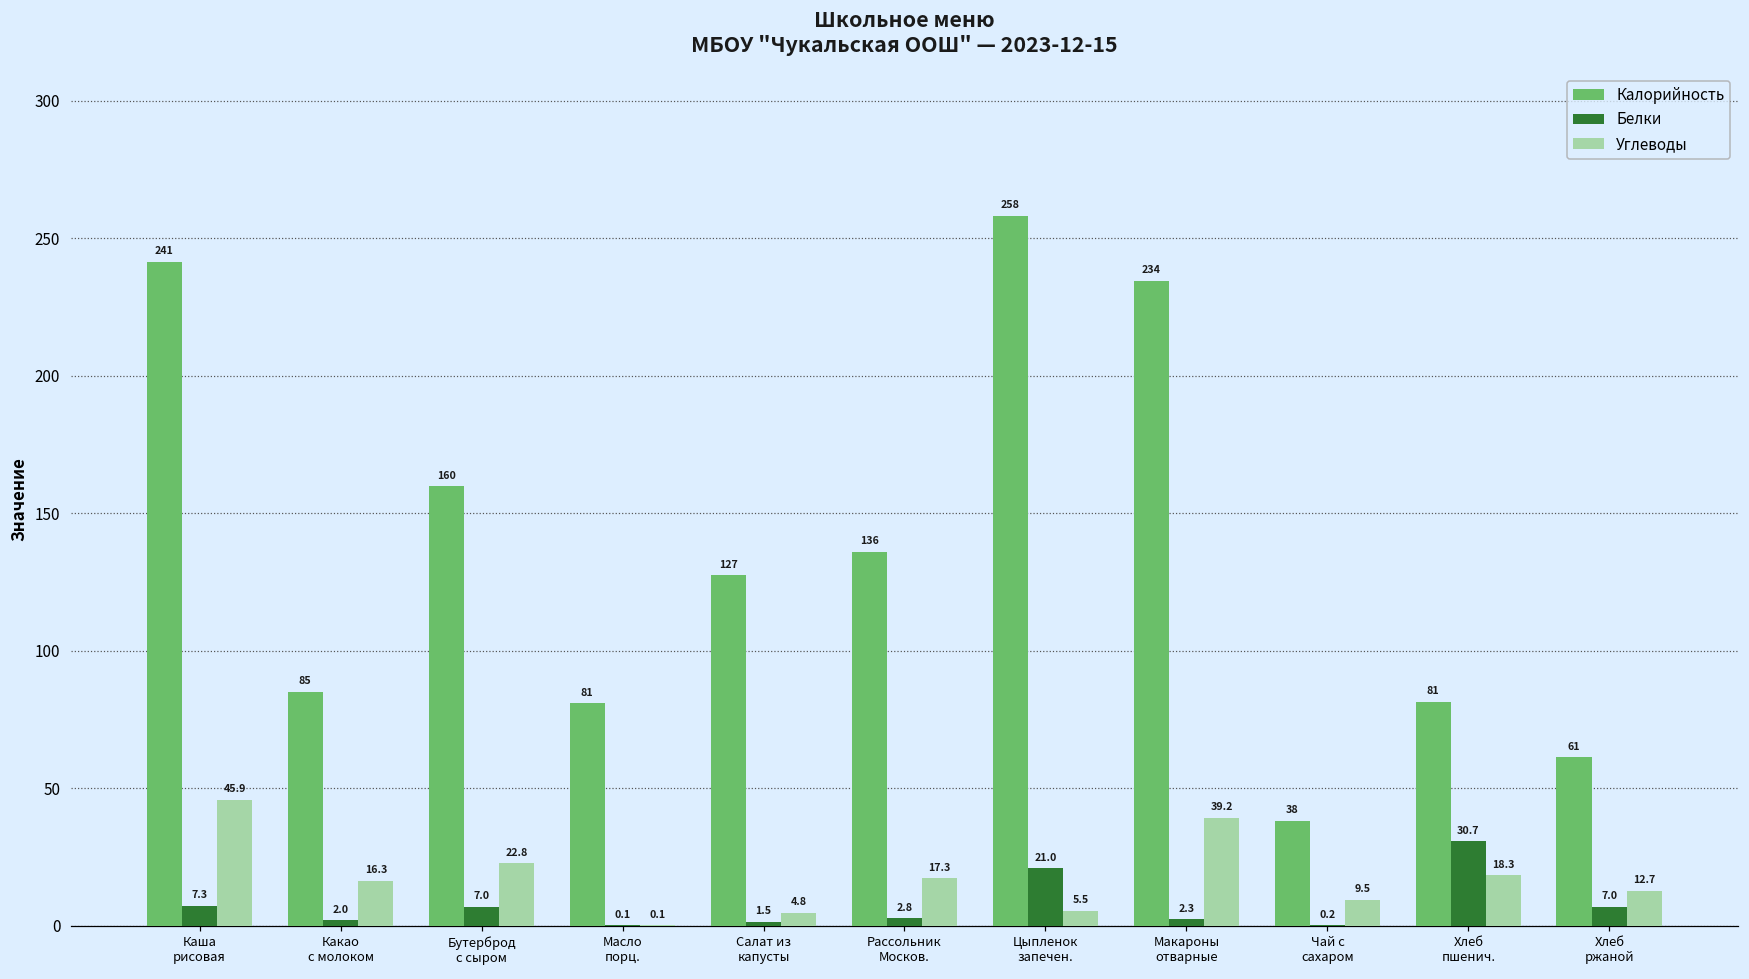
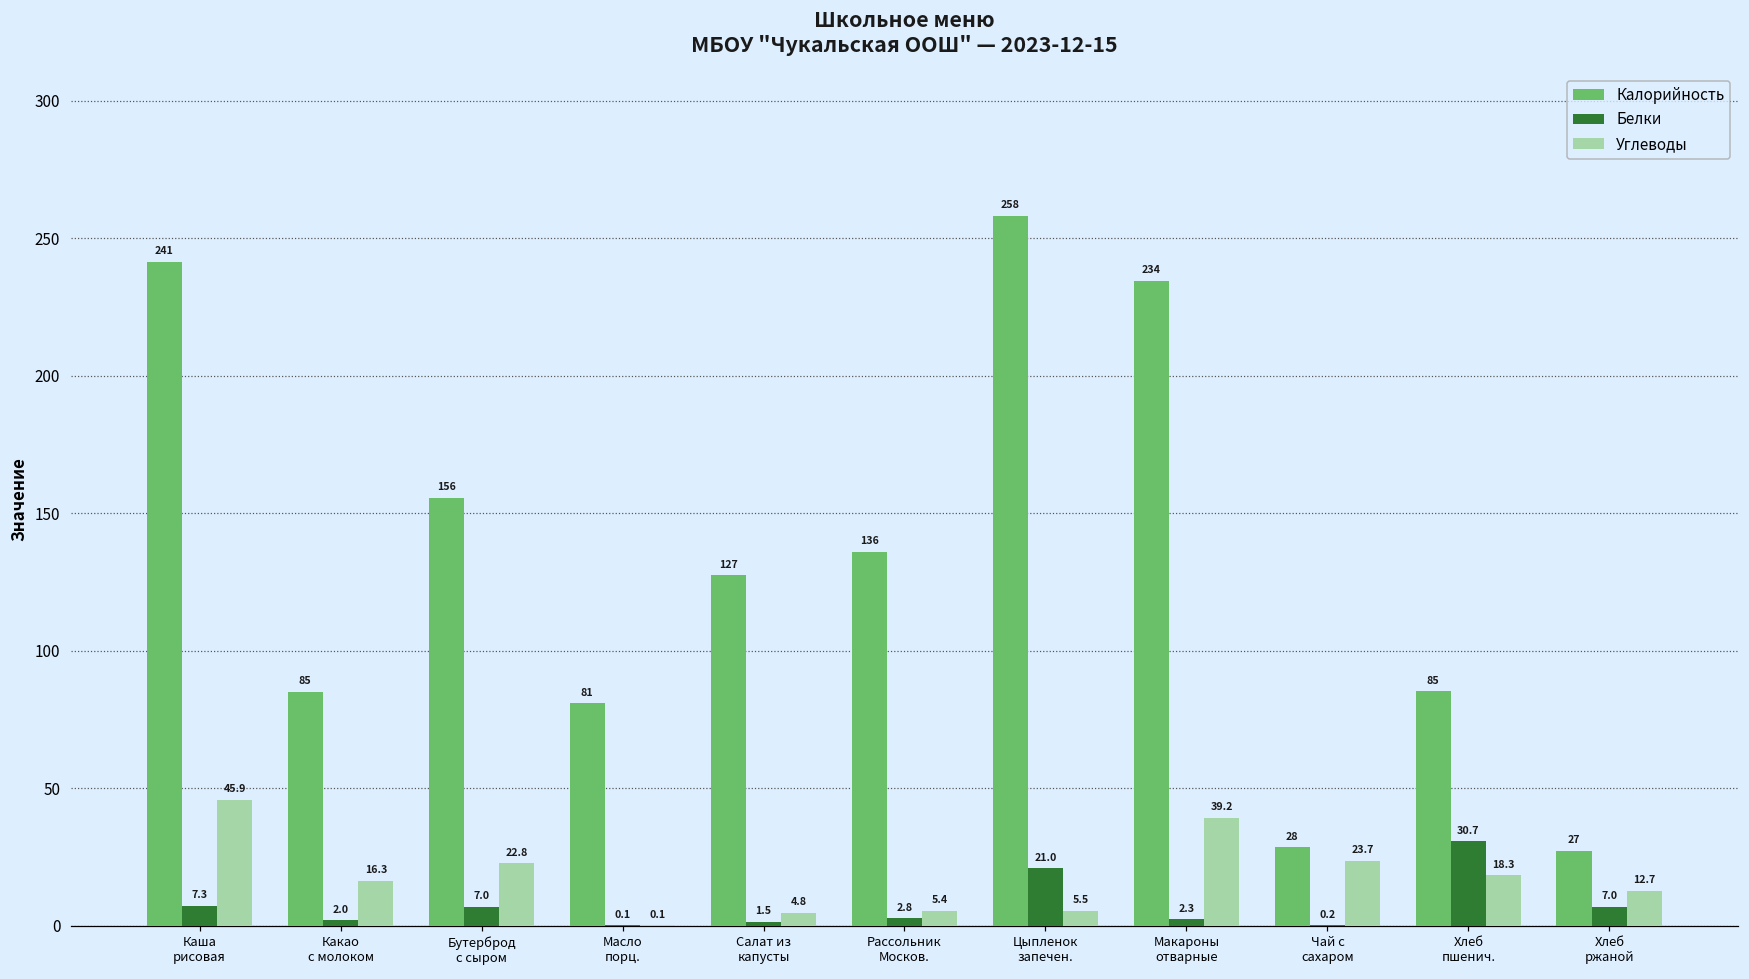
Калорийность, Бутерброд с сыром: 160 -> 156
Углеводы, Рассольник Москов.: 17.3 -> 5.4
Калорийность, Чай с сахаром: 38 -> 28
Углеводы, Чай с сахаром: 9.5 -> 23.7
Калорийность, Хлеб пшенич.: 81 -> 85
Калорийность, Хлеб ржаной: 61 -> 27
